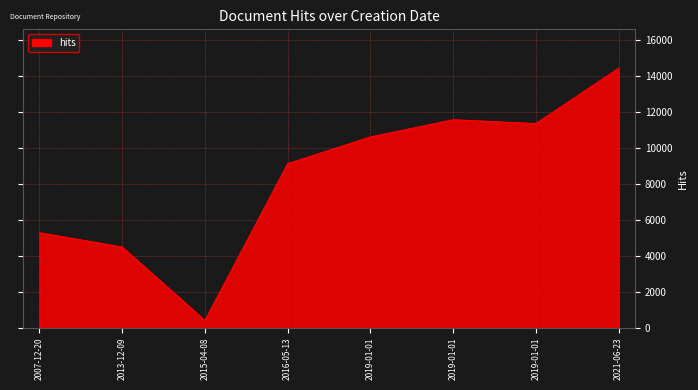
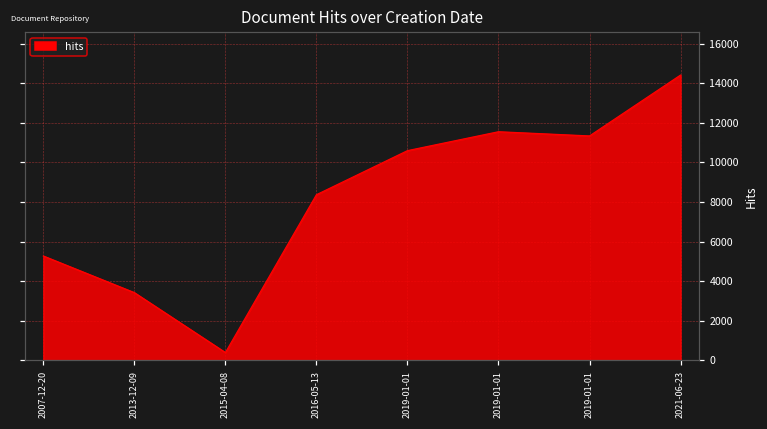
2013-12-09: 4500 -> 3400
2016-05-13: 9100 -> 8400
